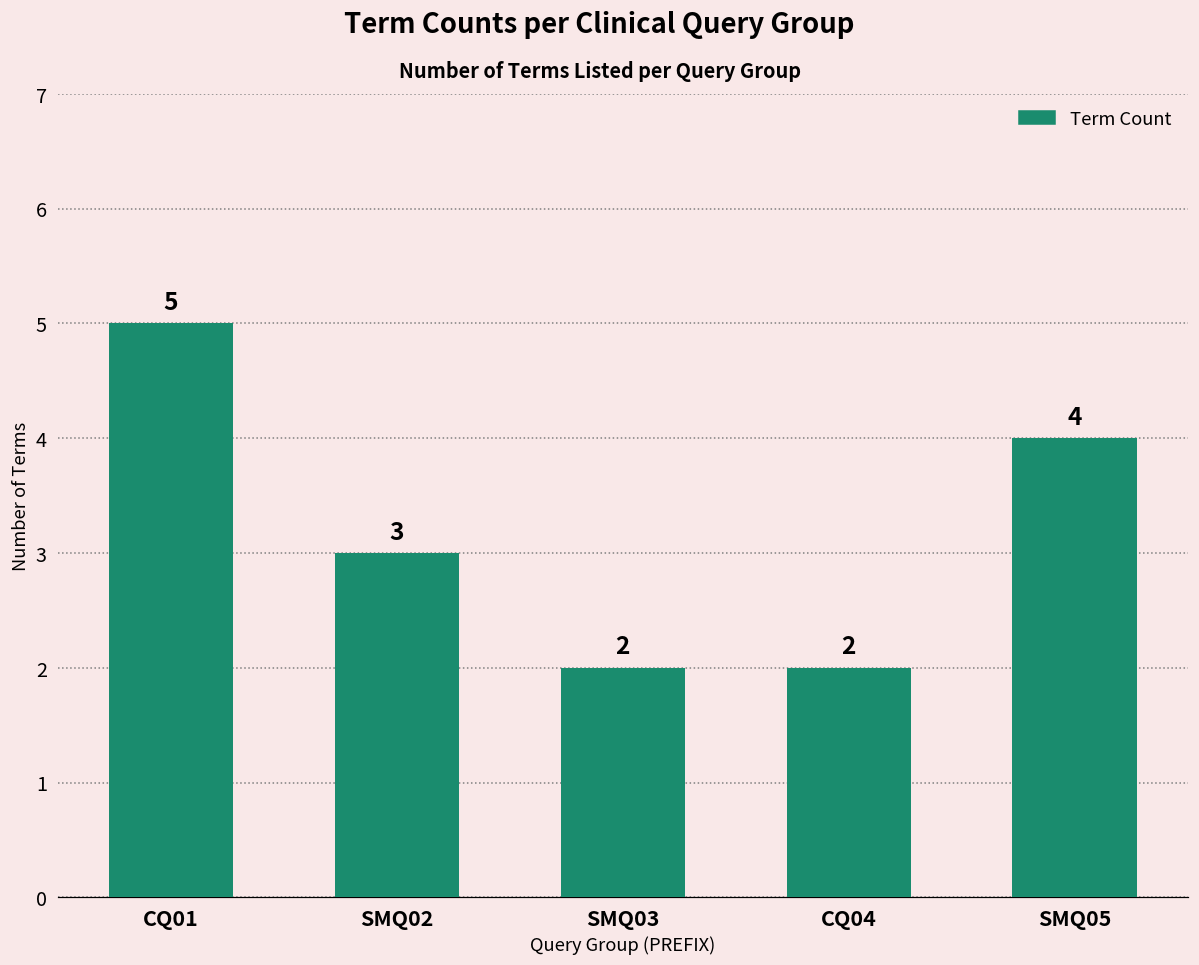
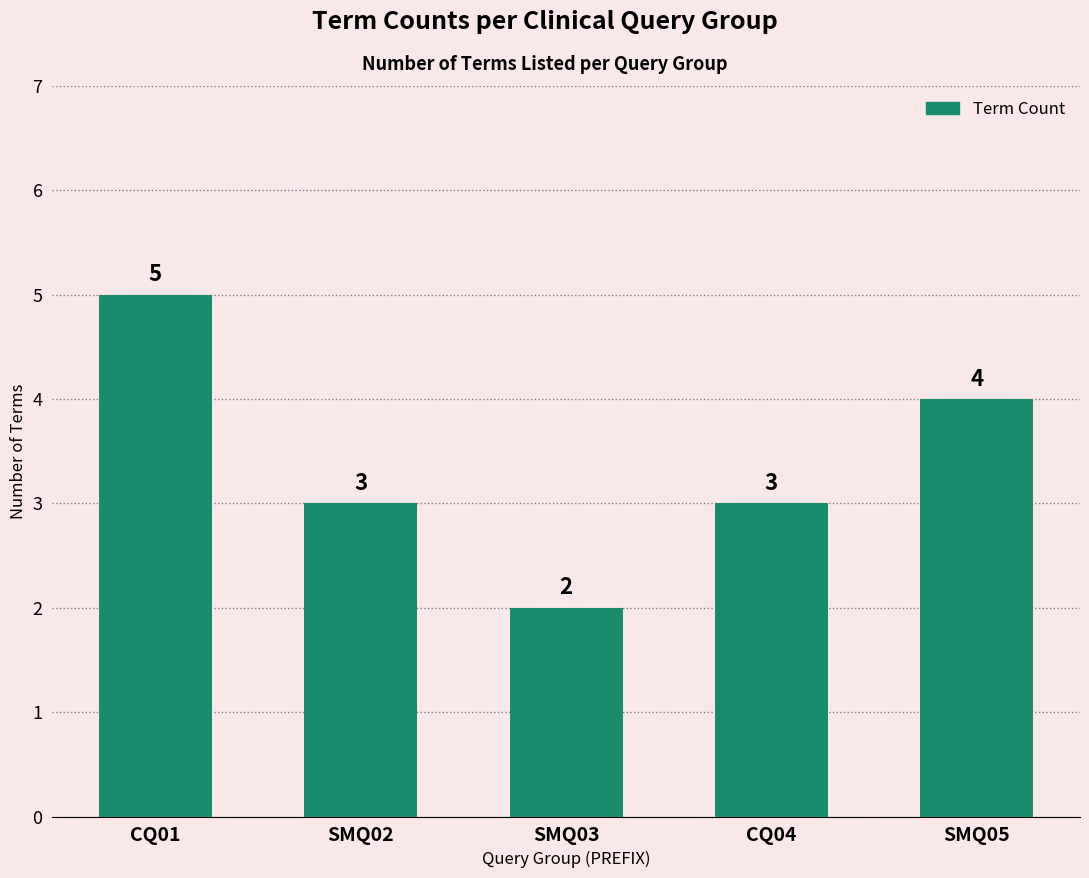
CQ04: 2 -> 3
